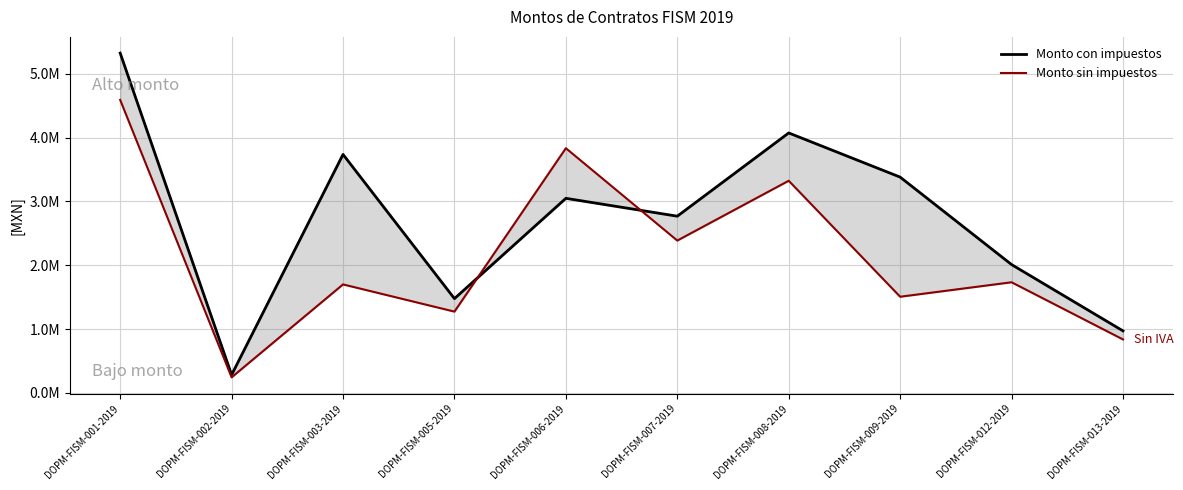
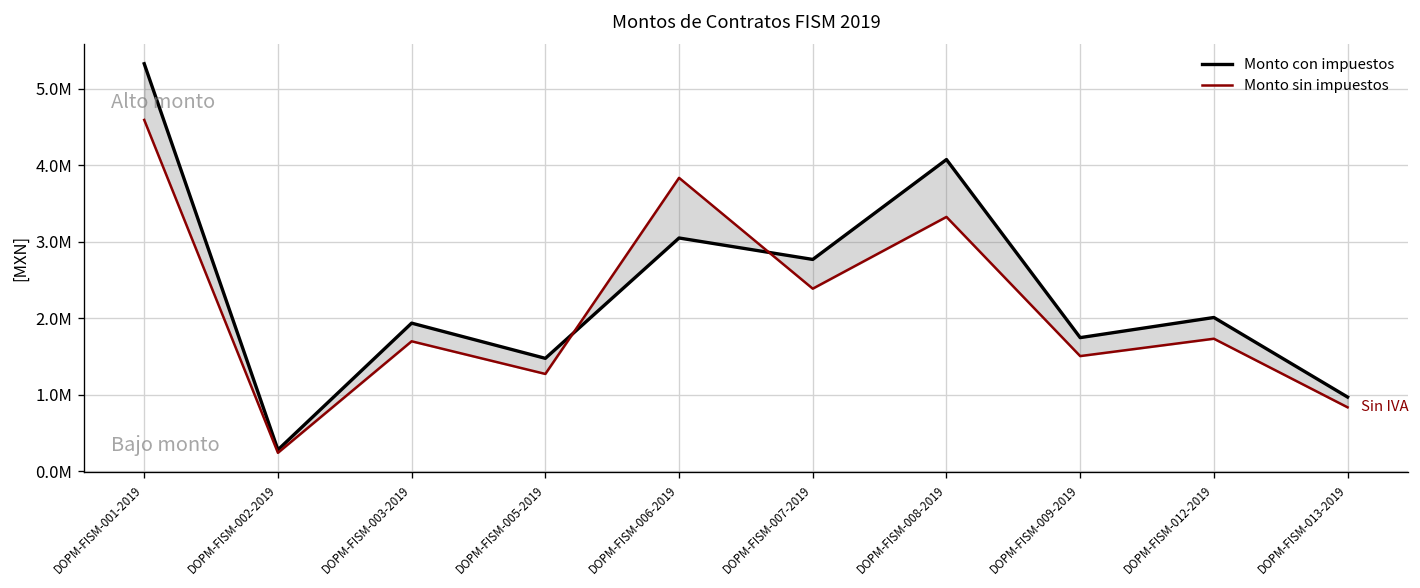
Monto con impuestos, DOPM-FISM-003-2019: 3700000 -> 1900000
Monto con impuestos, DOPM-FISM-009-2019: 3400000 -> 1700000
